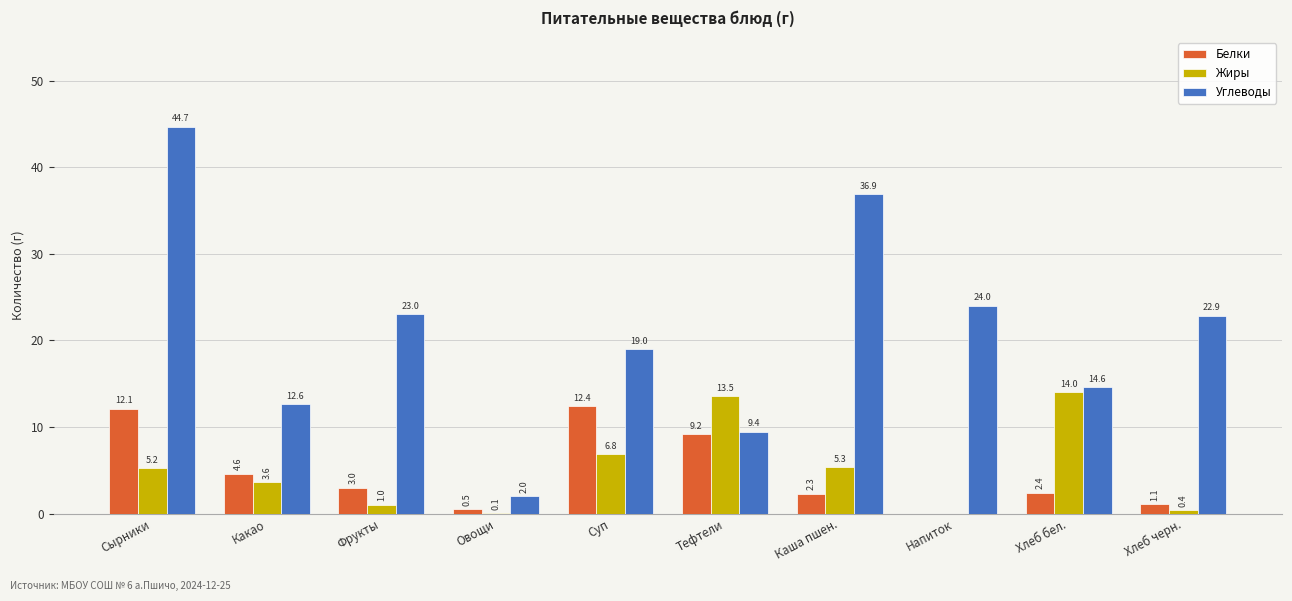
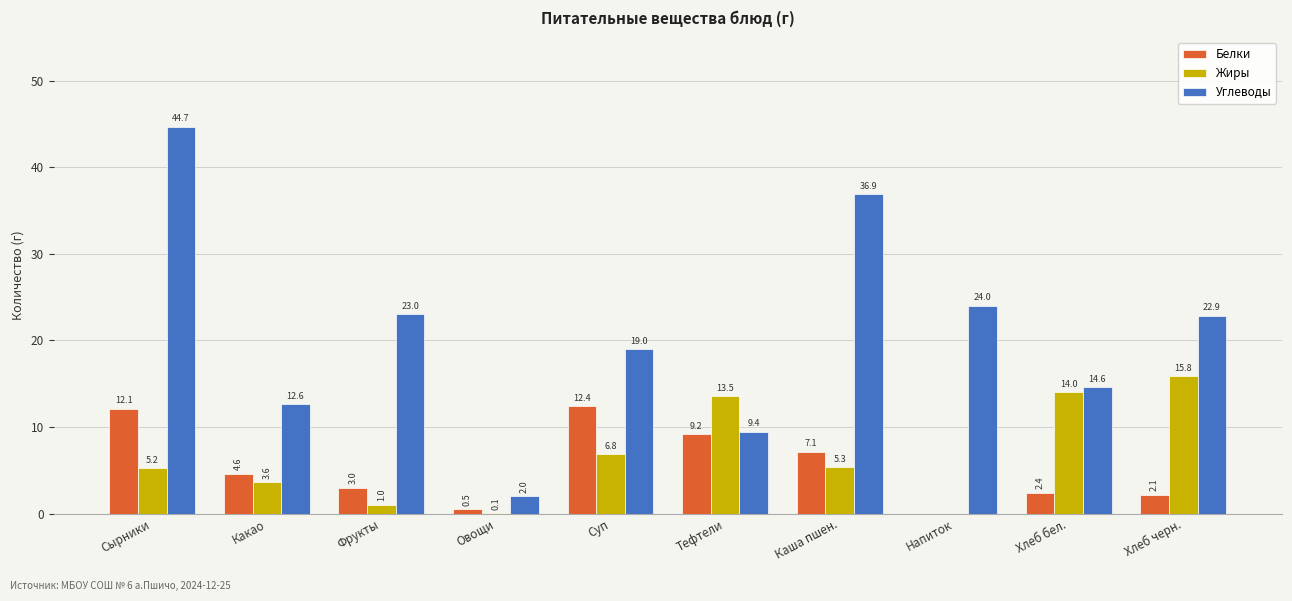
Белки, Каша пшен.: 2.3 -> 7.1
Белки, Хлеб черн.: 1.1 -> 2.1
Жиры, Хлеб черн.: 0.4 -> 15.8
